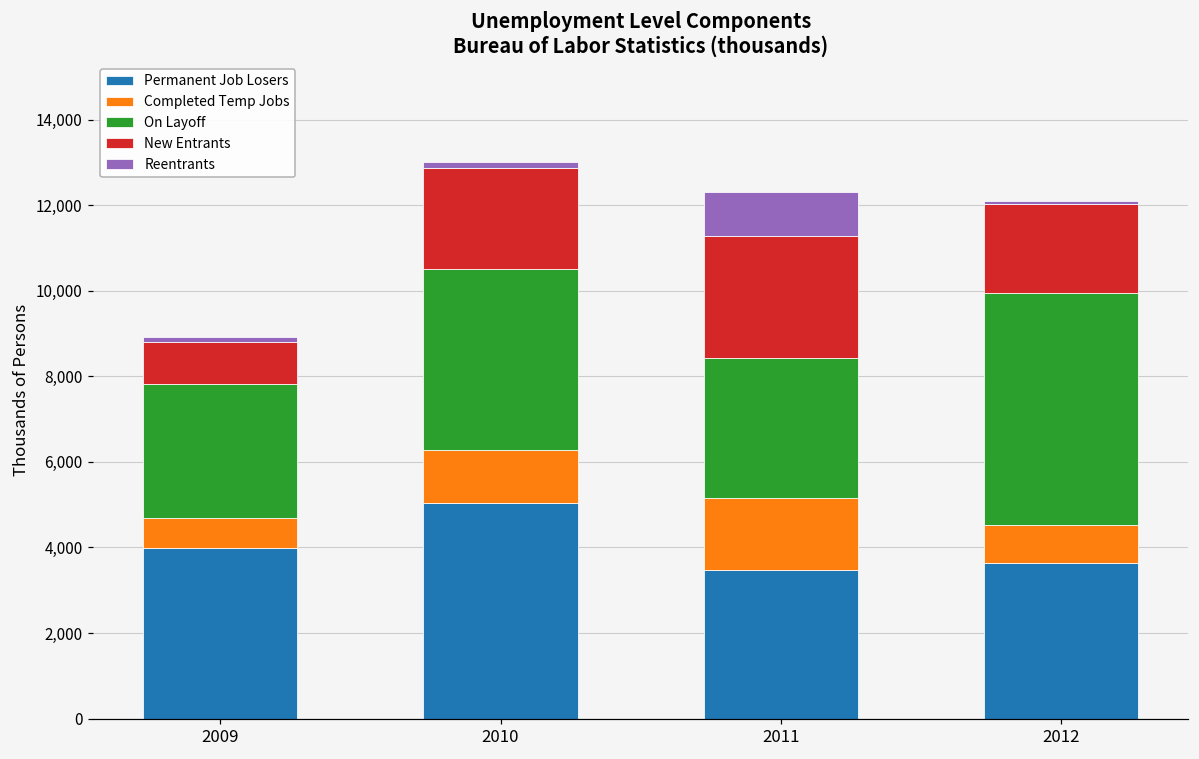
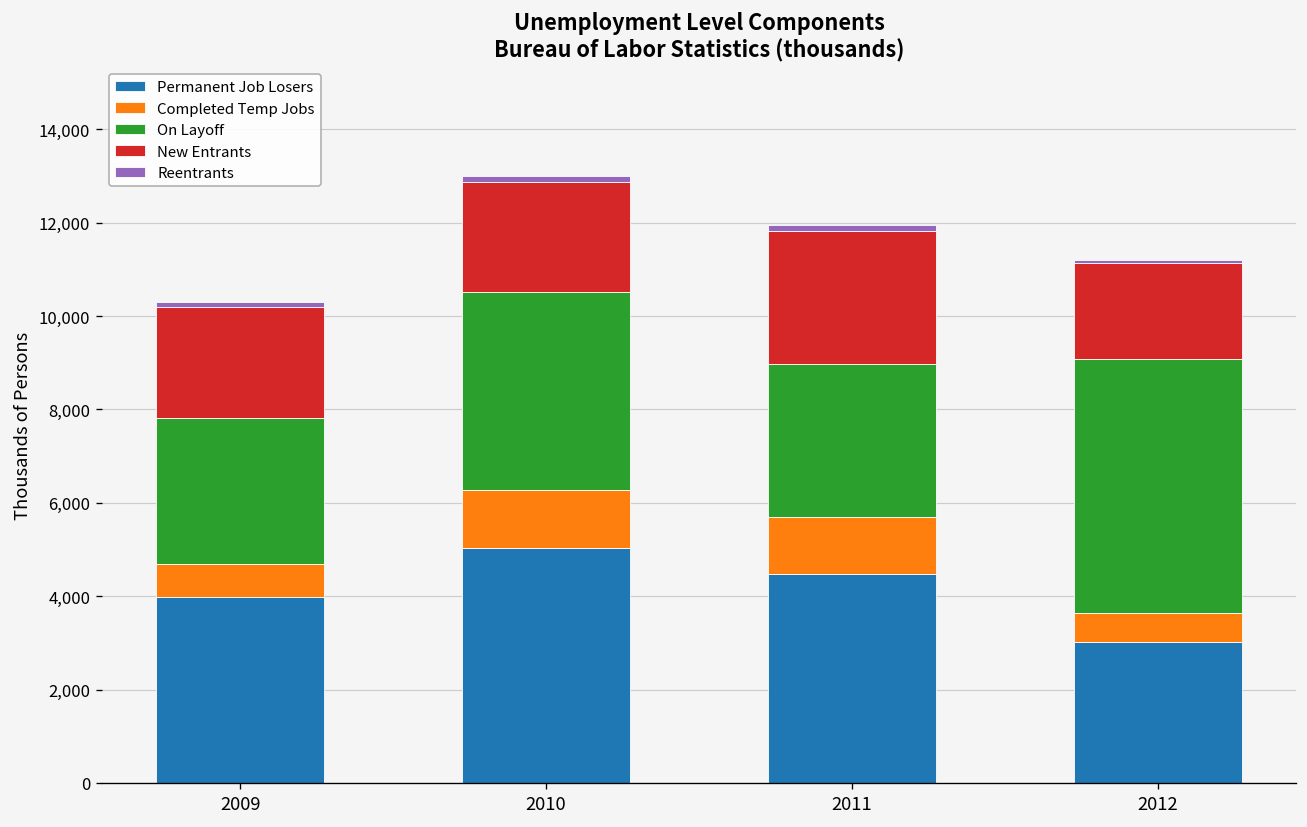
New Entrants, 2009: 1,000 -> 2,400
Permanent Job Losers, 2011: 3,500 -> 4,500
Completed Temp Jobs, 2011: 1,700 -> 1,200
Reentrants, 2011: 1,000 -> 100
Permanent Job Losers, 2012: 3,600 -> 3,000
Completed Temp Jobs, 2012: 900 -> 600
